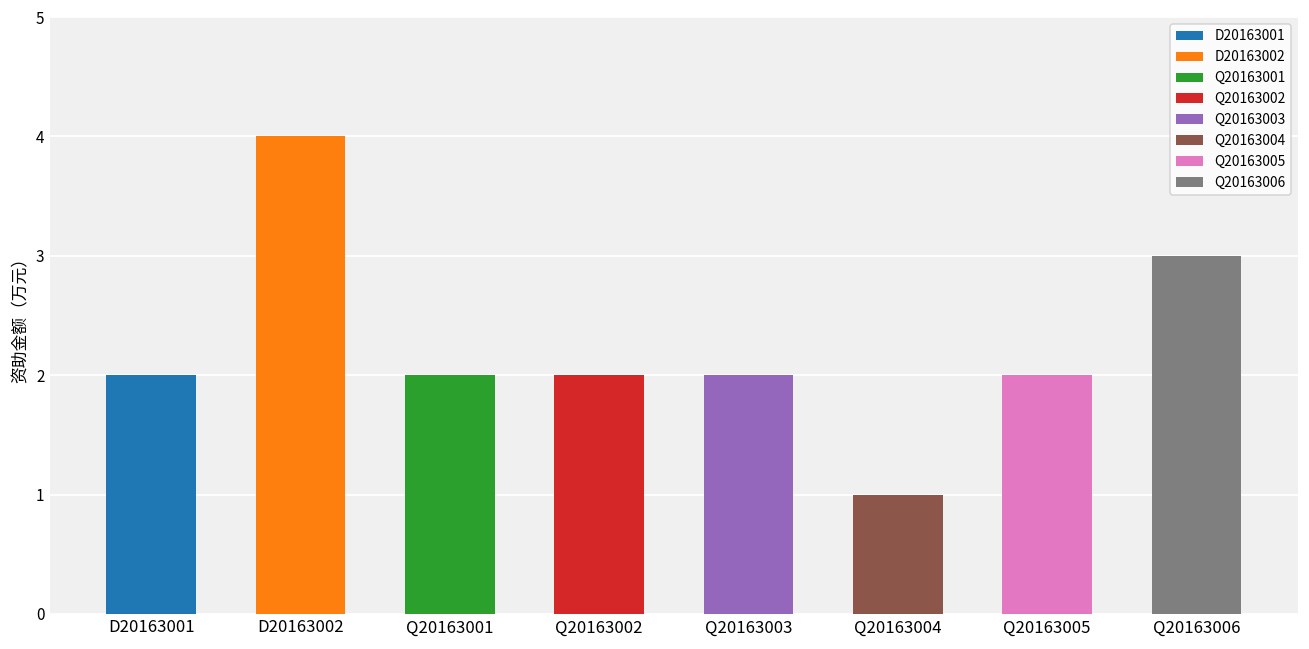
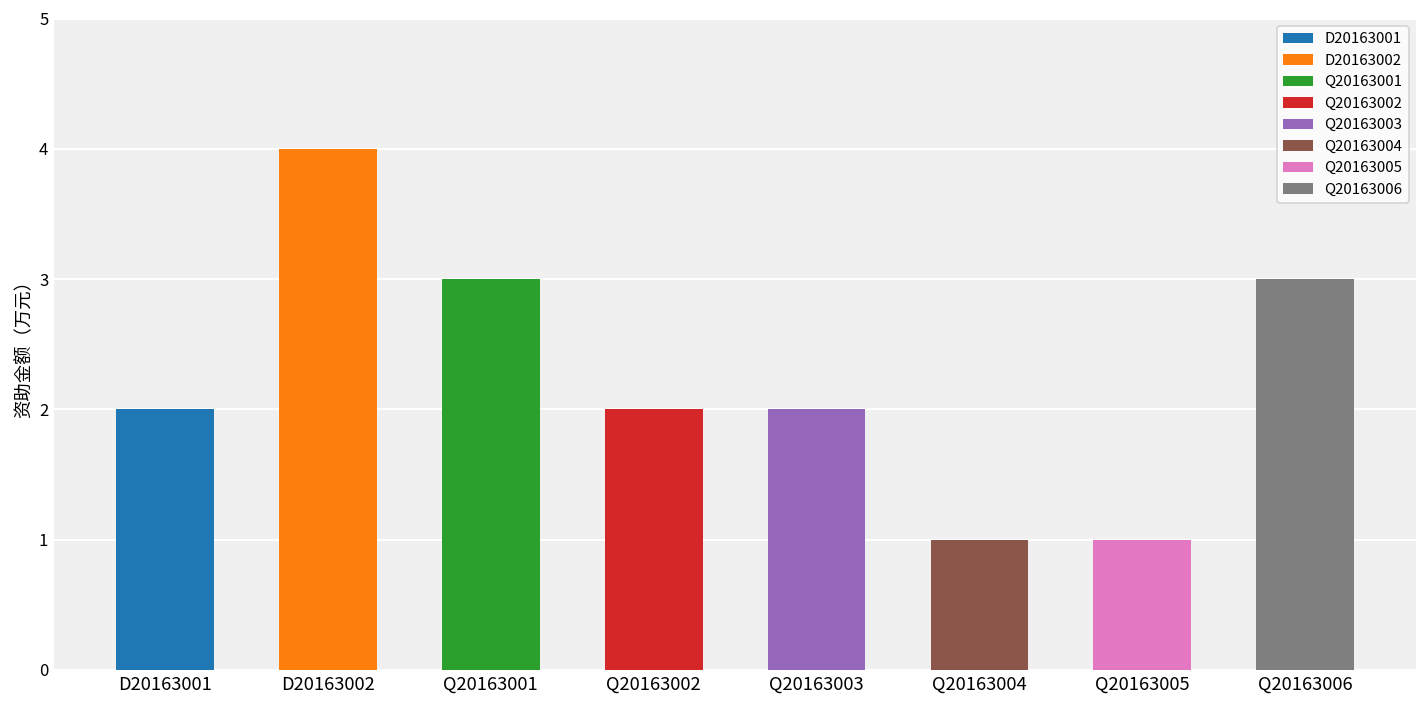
Q20163001: 2 -> 3
Q20163005: 2 -> 1
